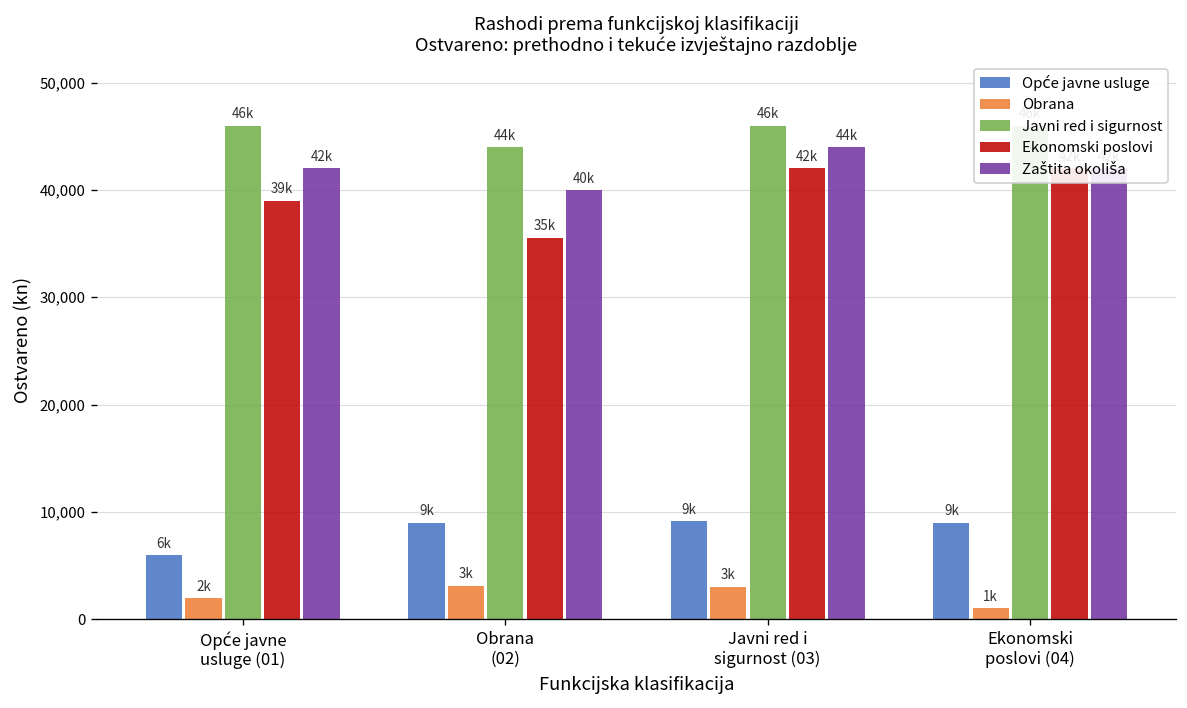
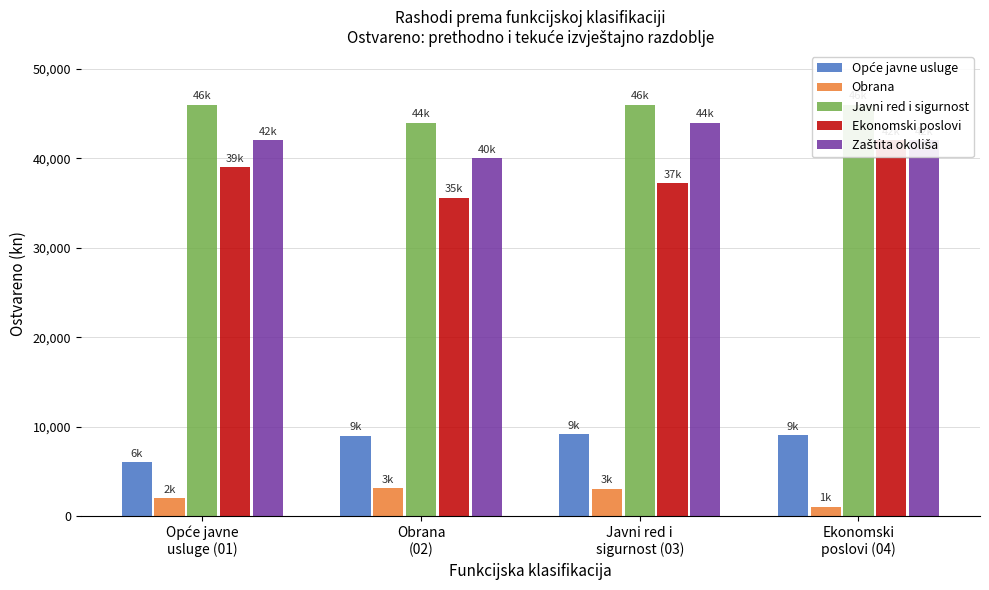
Ekonomski poslovi, Javni red i sigurnost (03): 42k -> 37k
